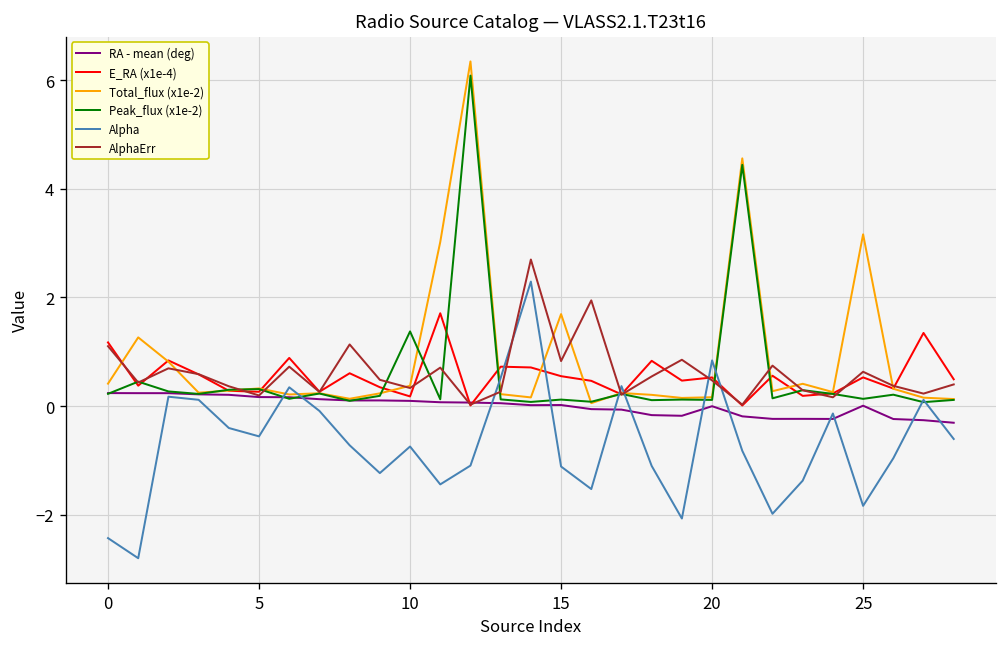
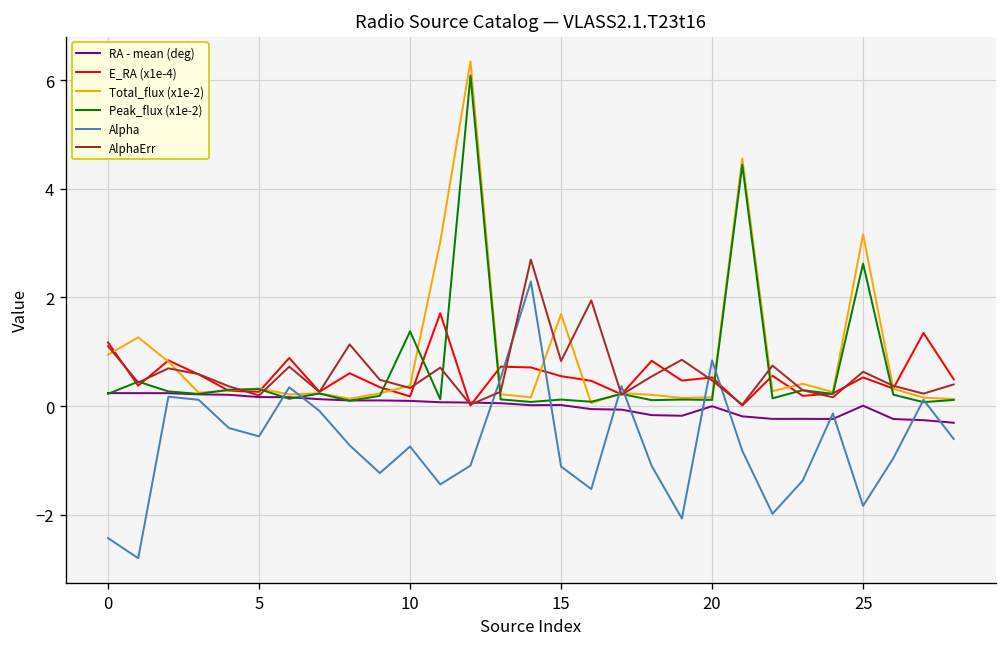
Total_flux (x1e-2), 0: 0.4 -> 0.9
Peak_flux (x1e-2), 25: 0.1 -> 2.6
